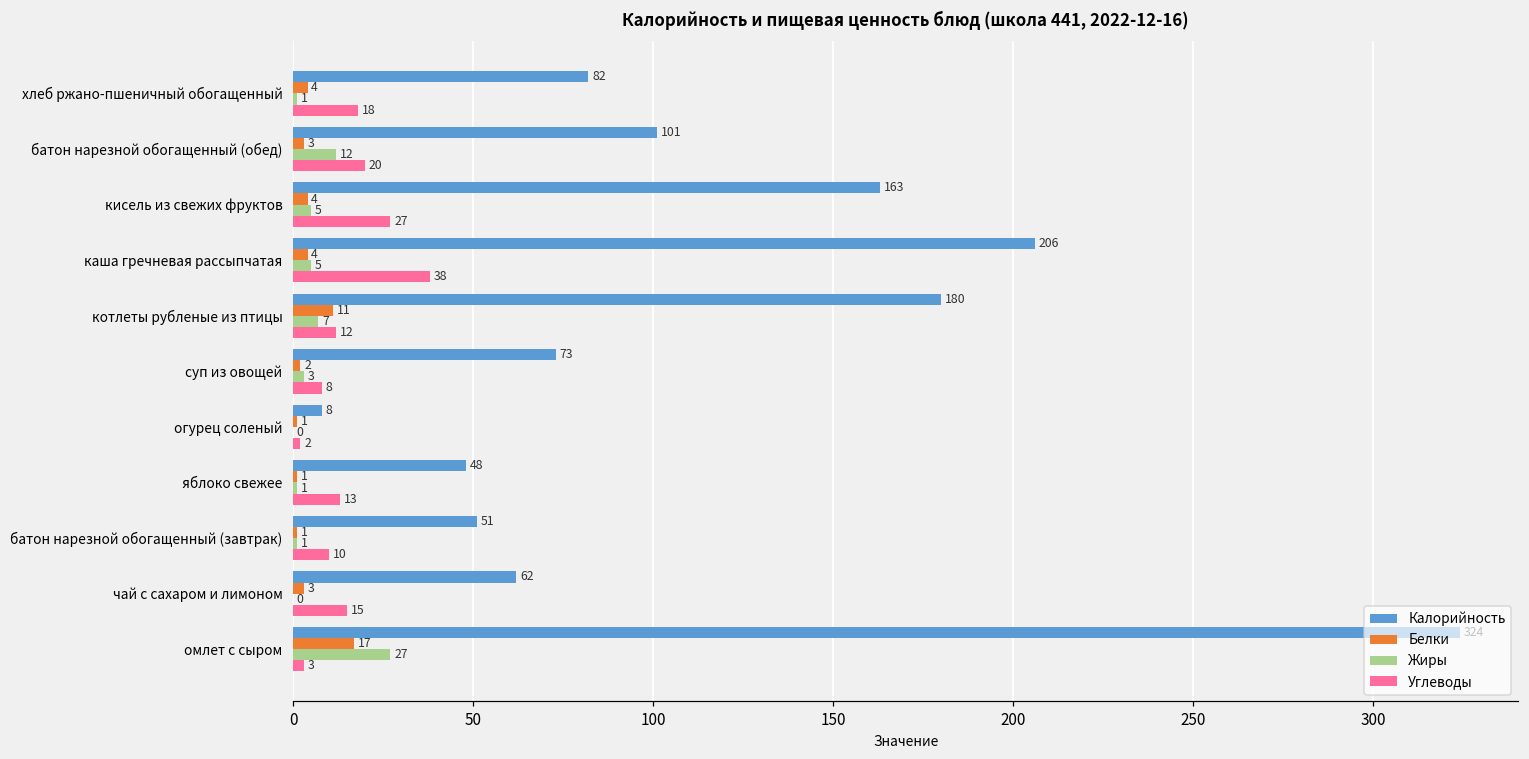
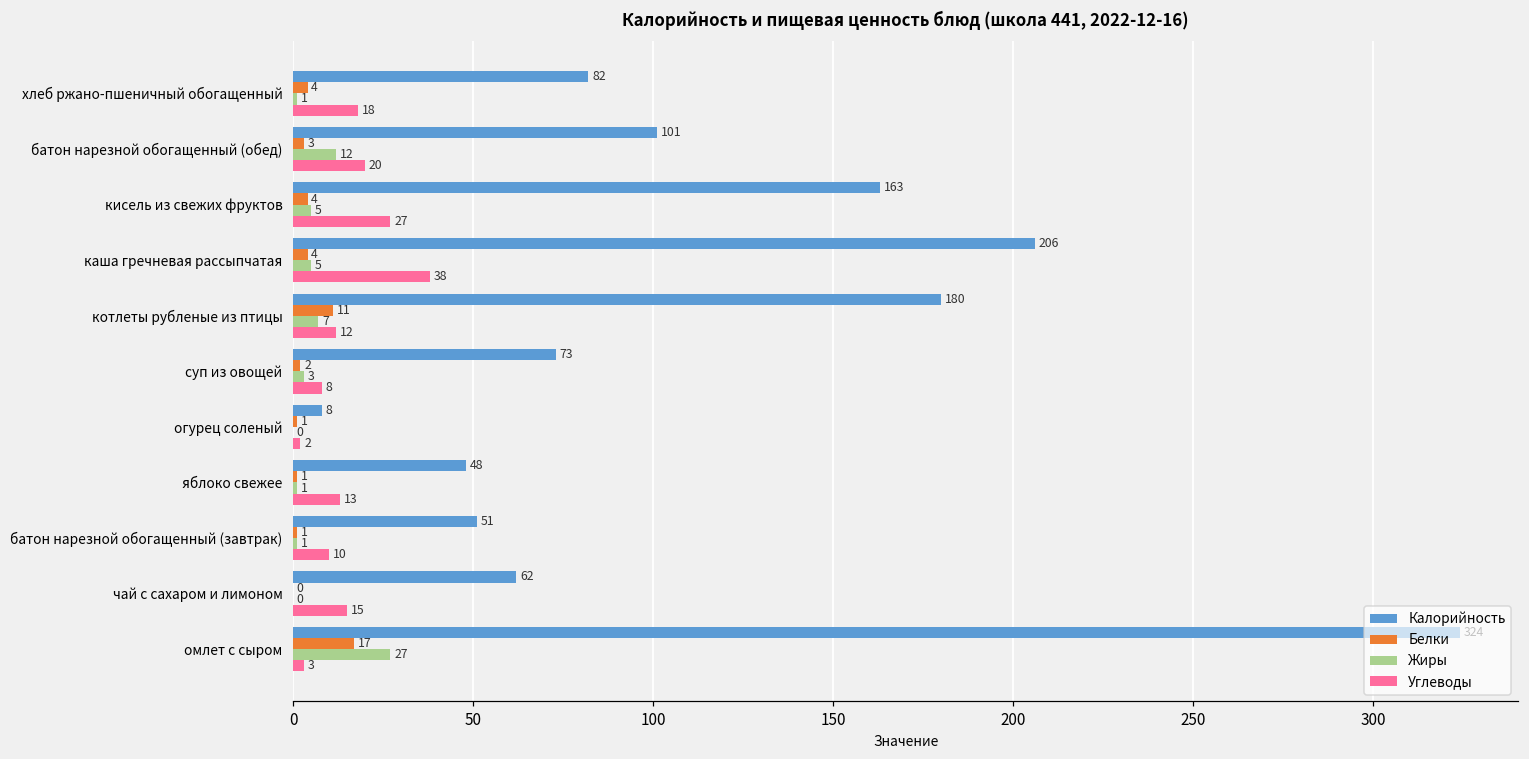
Белки, чай с сахаром и лимоном: 3 -> 0
